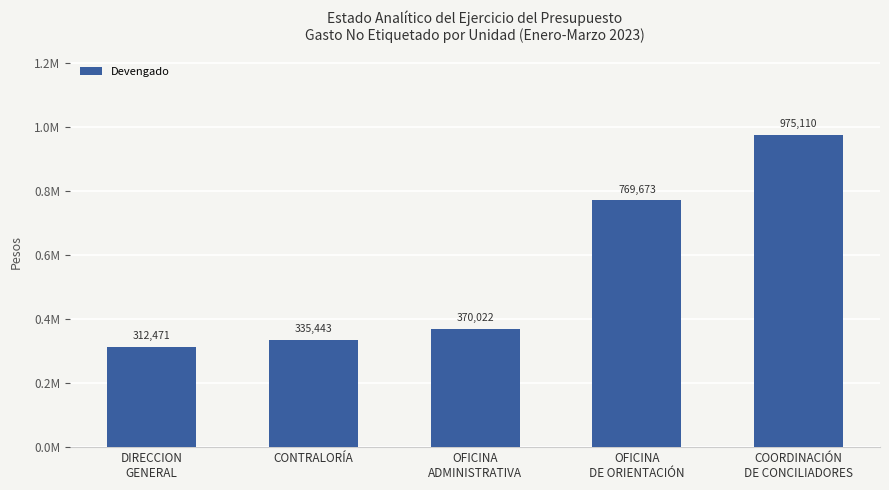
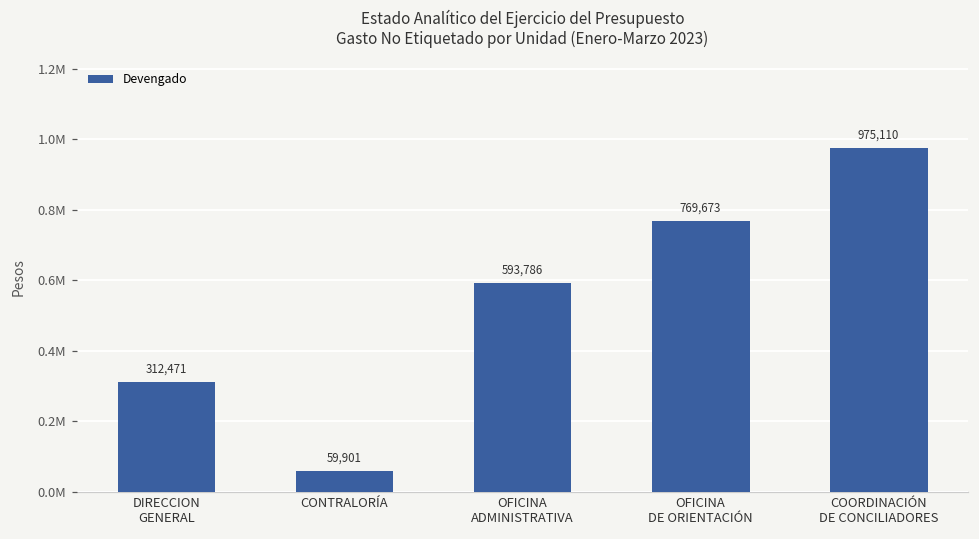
CONTRALORÍA: 335,443 -> 59,901
OFICINA ADMINISTRATIVA: 370,022 -> 593,786
